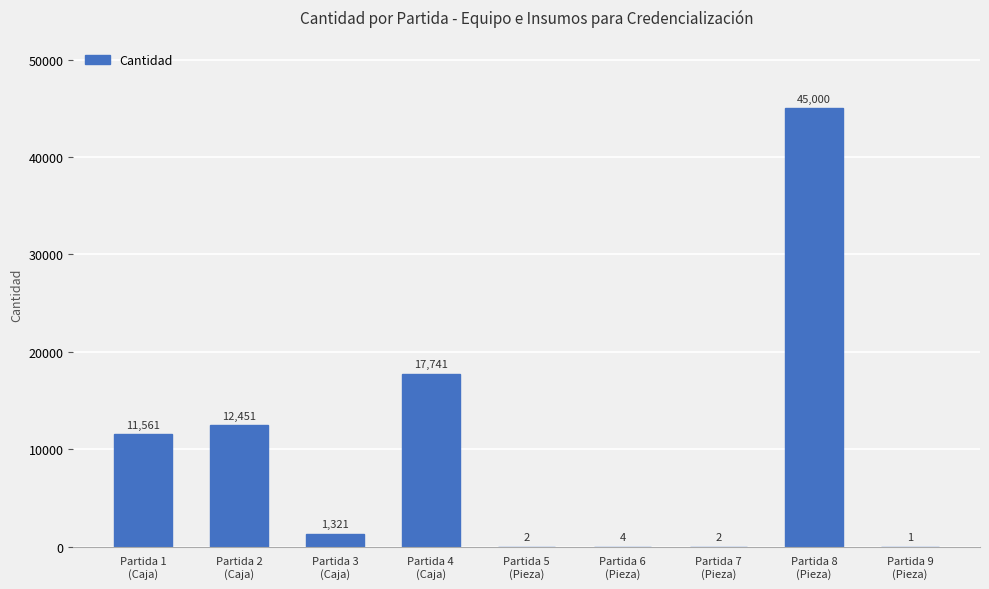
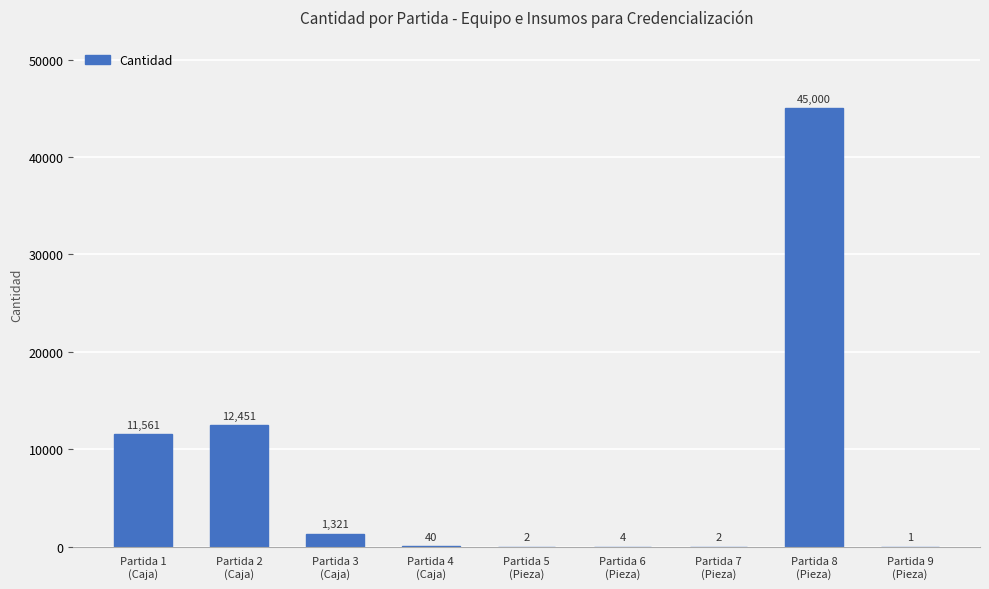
Partida 4 (Caja): 17,741 -> 40
